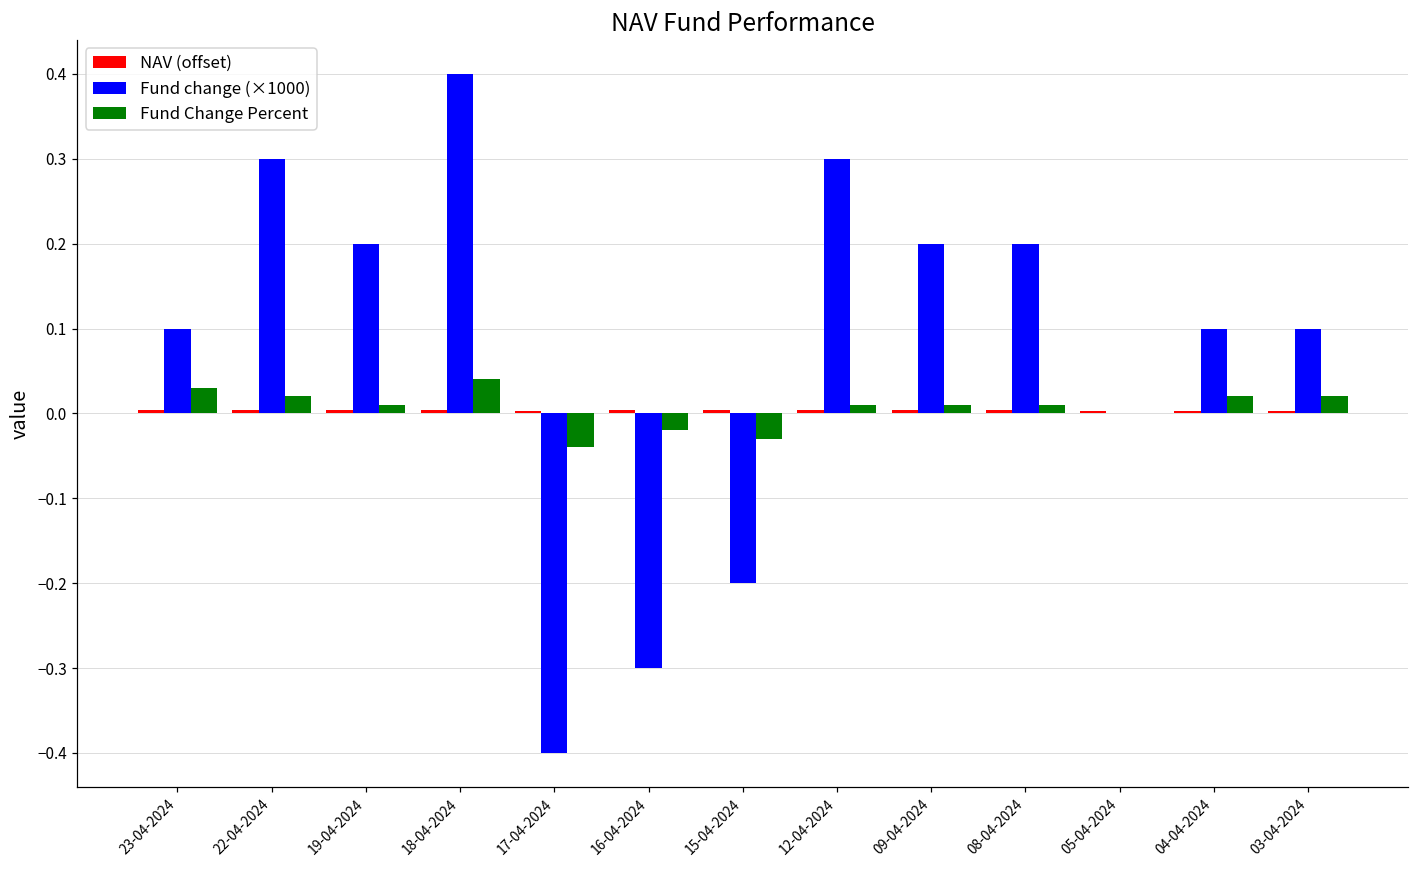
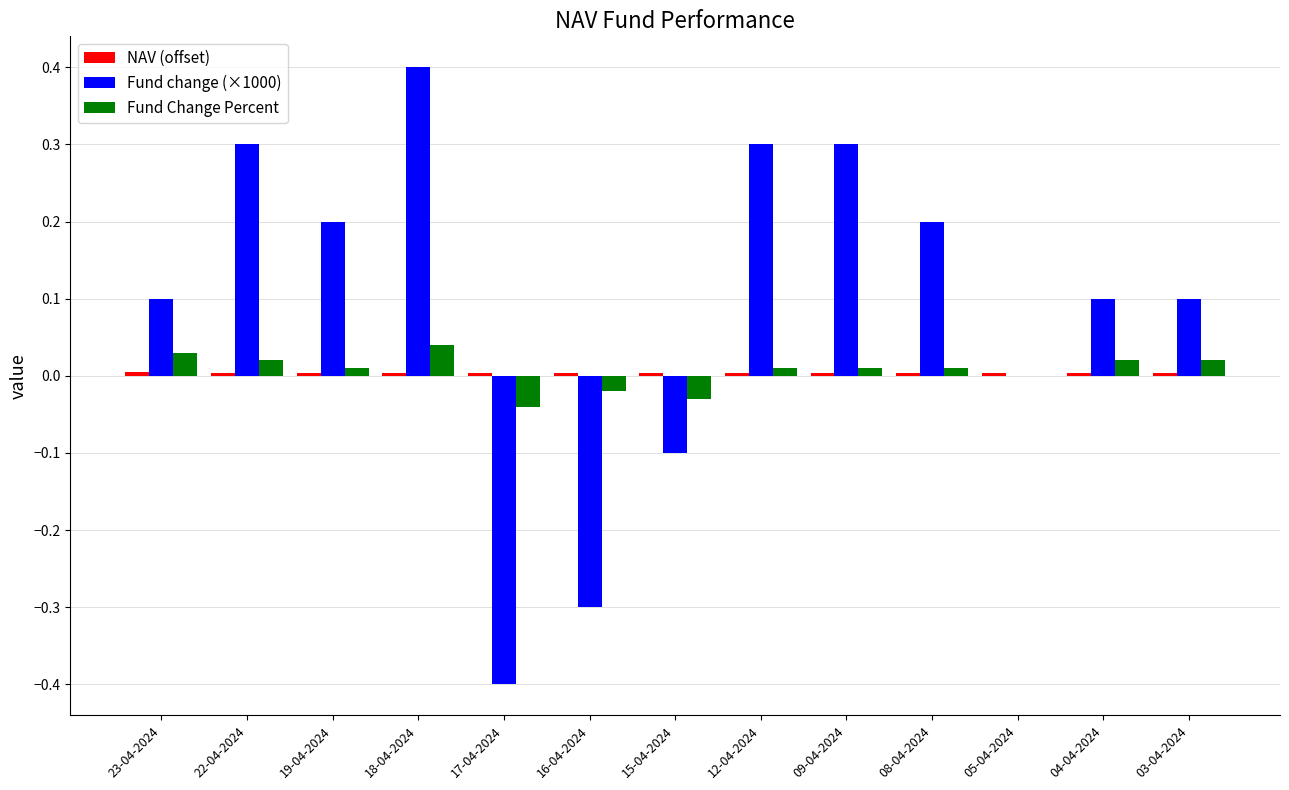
Fund change (×1000), 15-04-2024: -0.20 -> -0.10
Fund change (×1000), 09-04-2024: 0.20 -> 0.30
